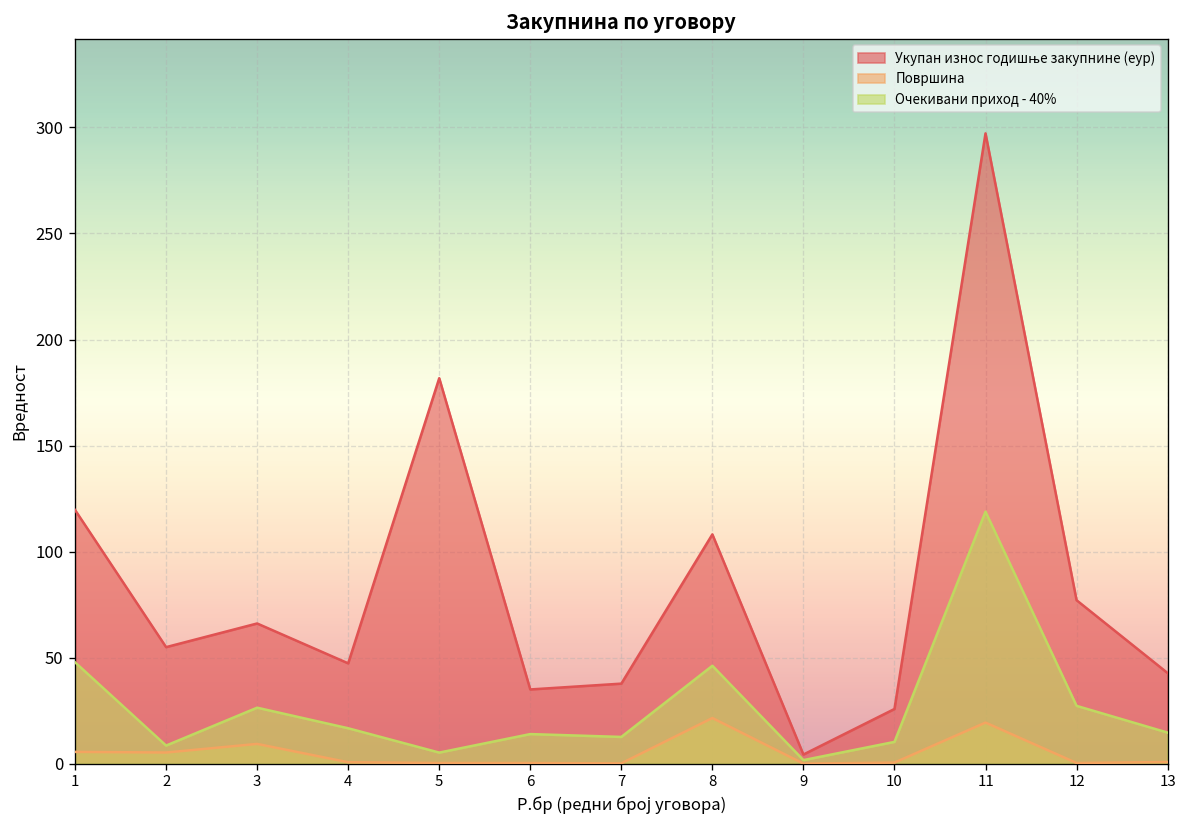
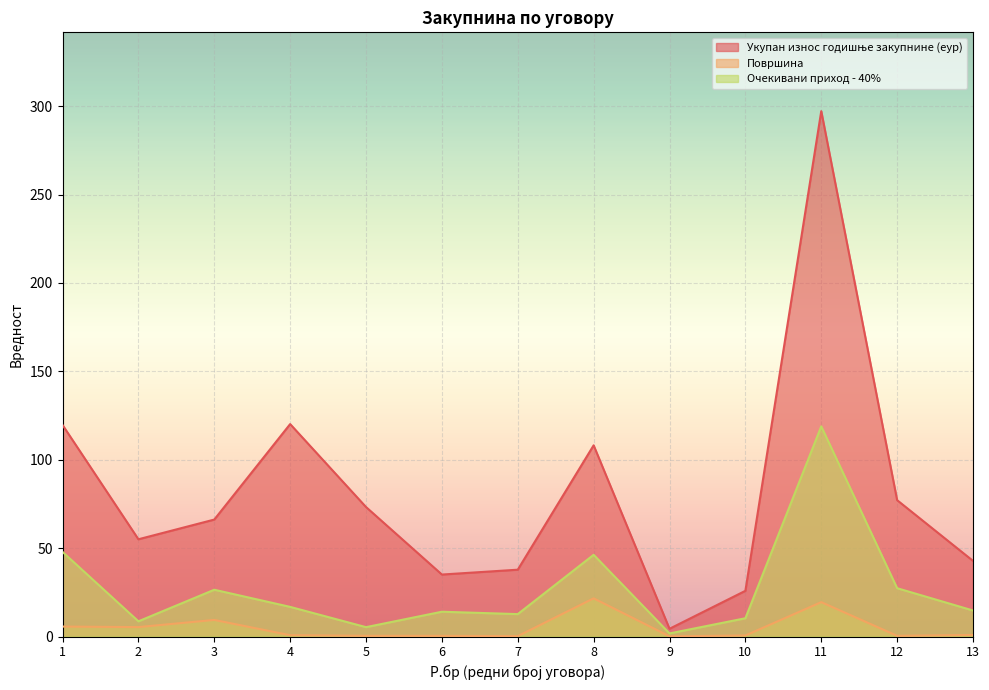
Укупан износ годишње закупнине (еур), 4: 47 -> 120
Укупан износ годишње закупнине (еур), 5: 182 -> 73
